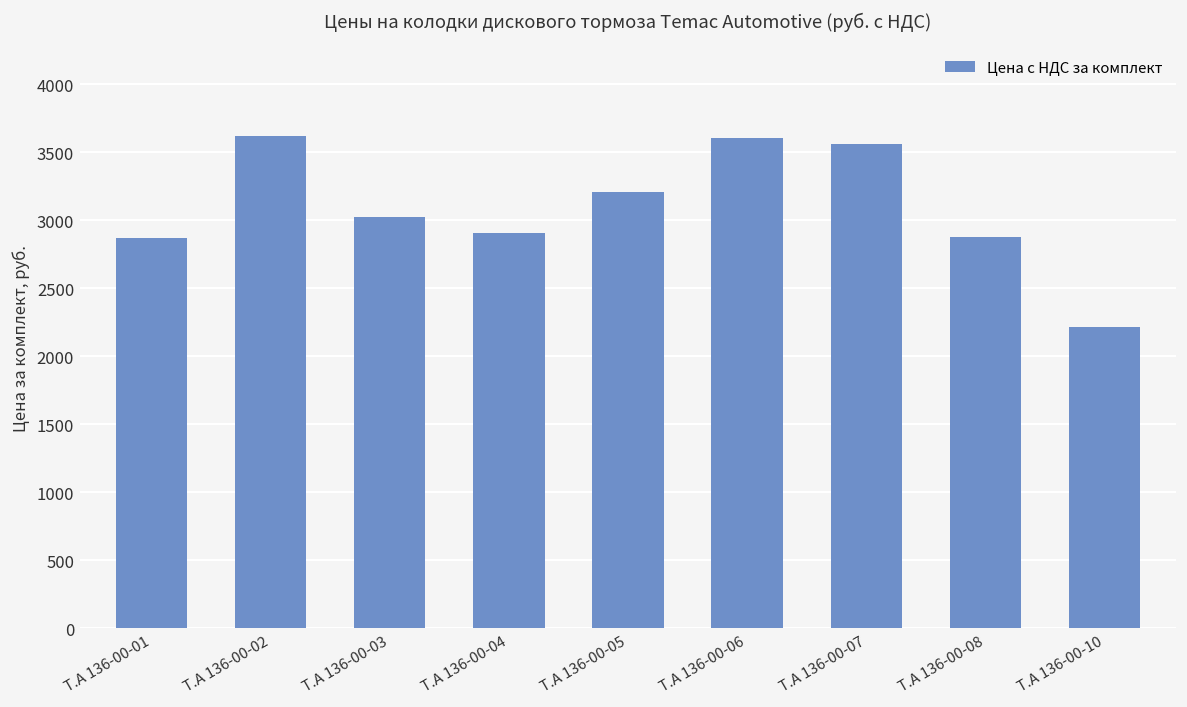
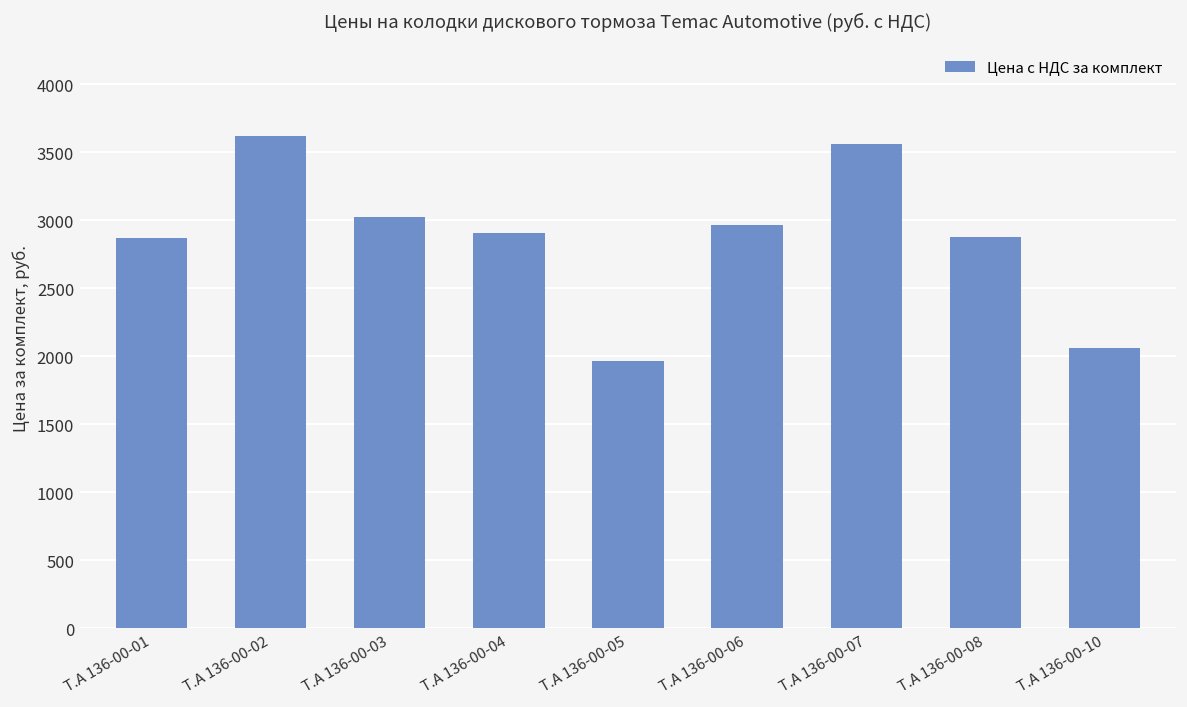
T.A 136-00-05: 3210 -> 1960
T.A 136-00-06: 3600 -> 2960
T.A 136-00-10: 2220 -> 2060
